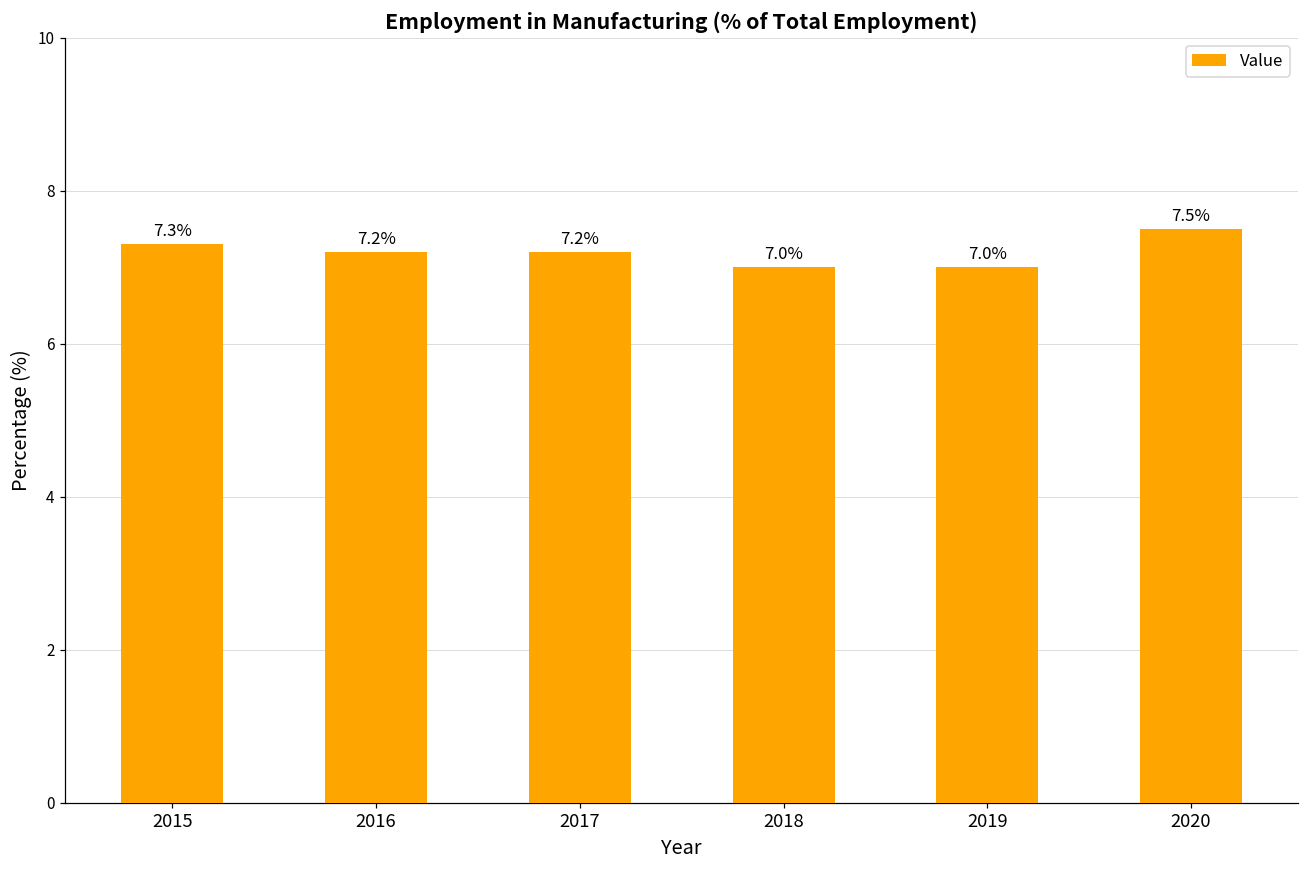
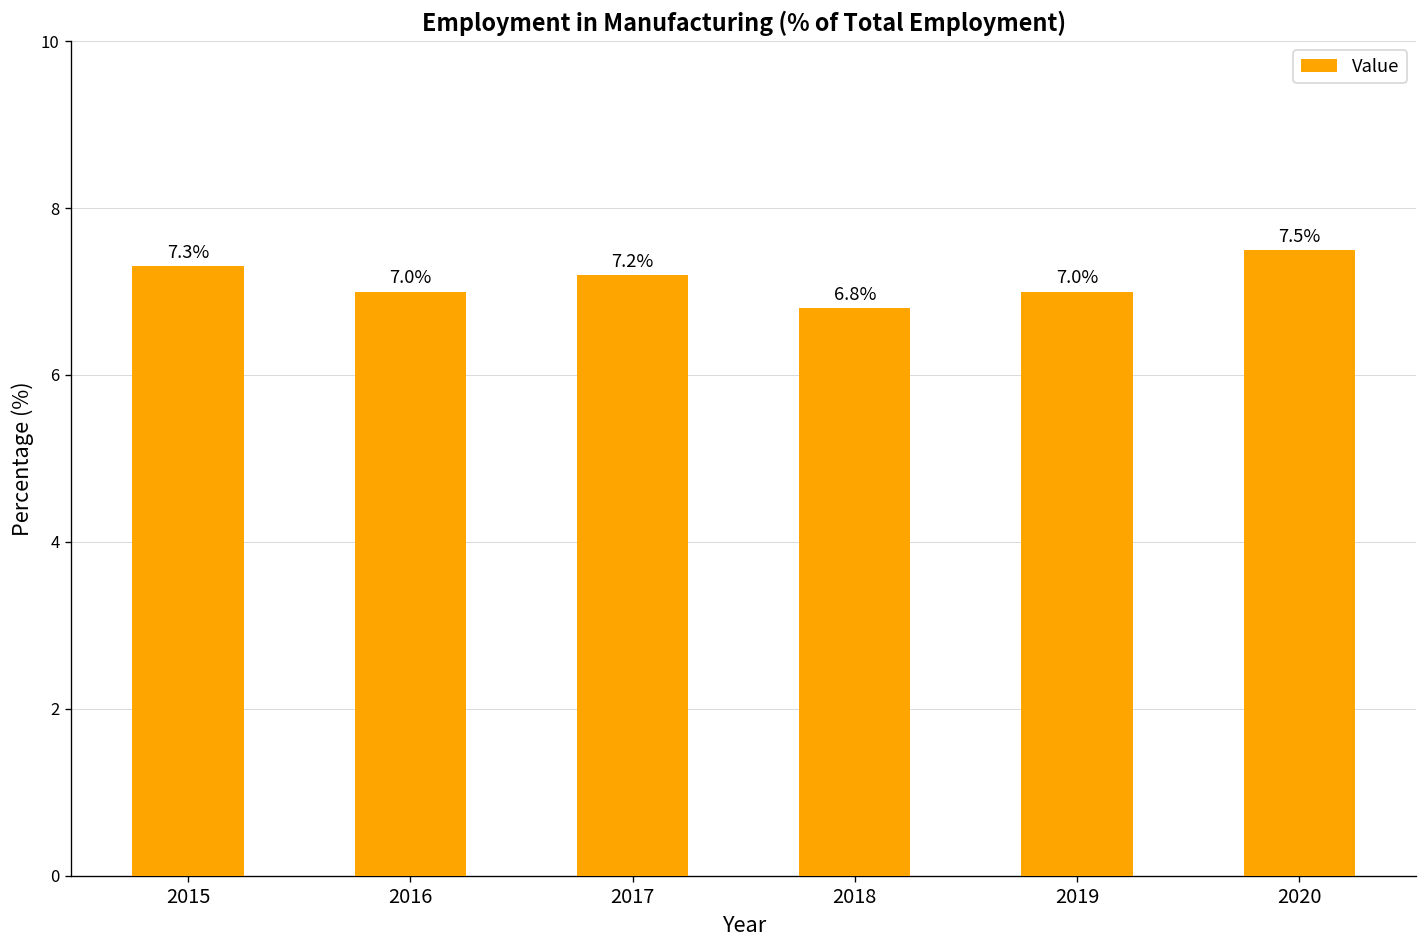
2016: 7.2% -> 7.0%
2018: 7.0% -> 6.8%
